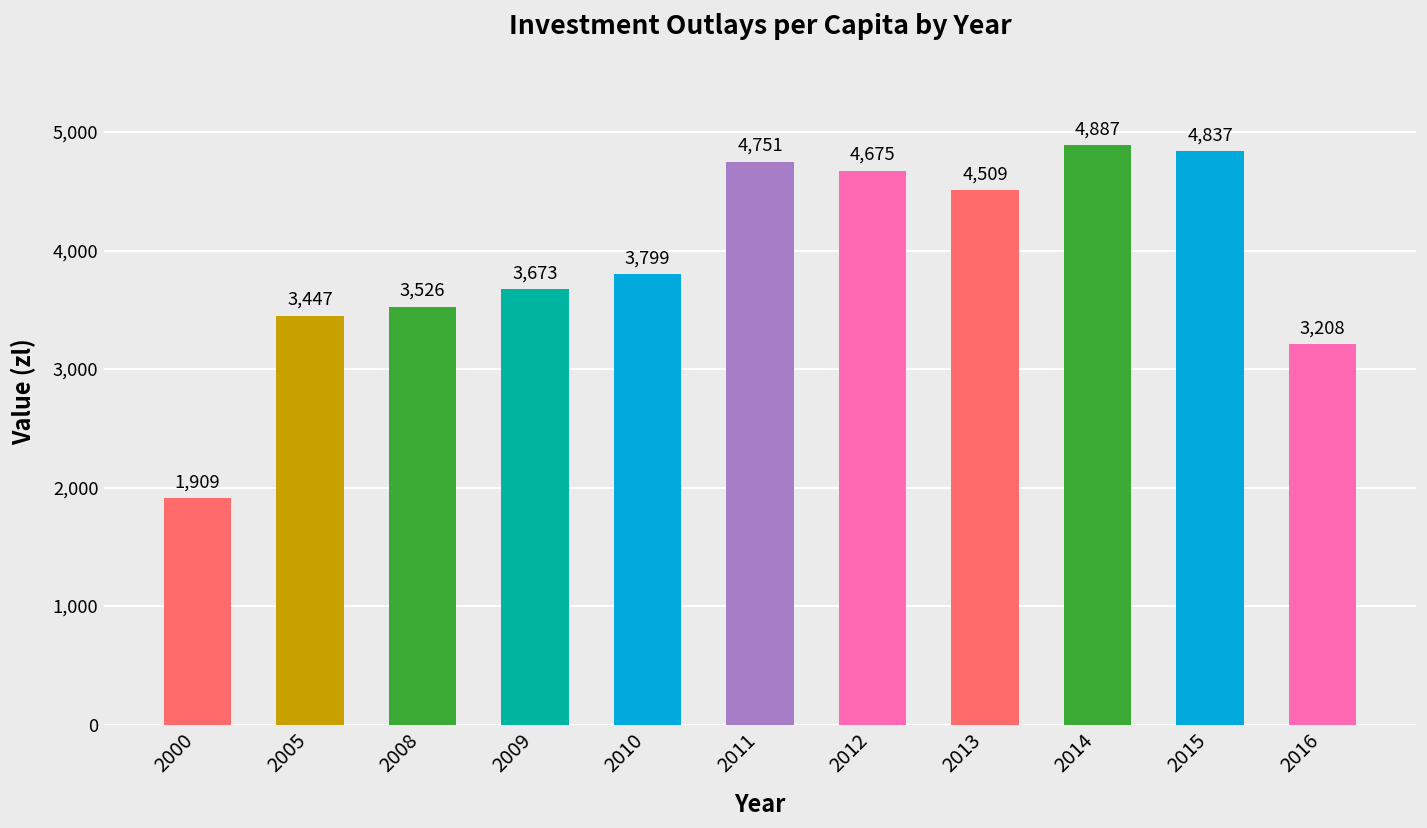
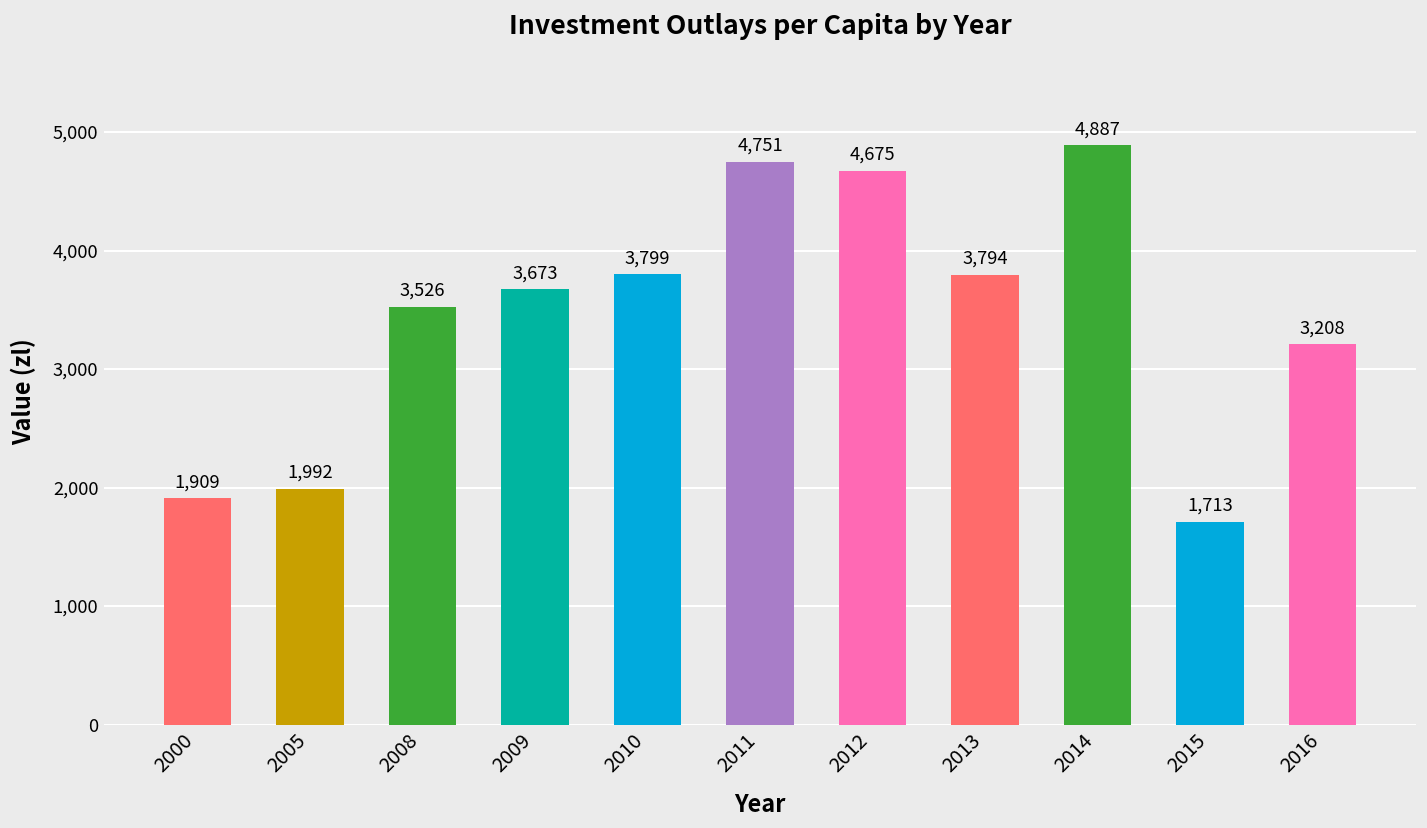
2005: 3,447 -> 1,992
2013: 4,509 -> 3,794
2015: 4,837 -> 1,713
